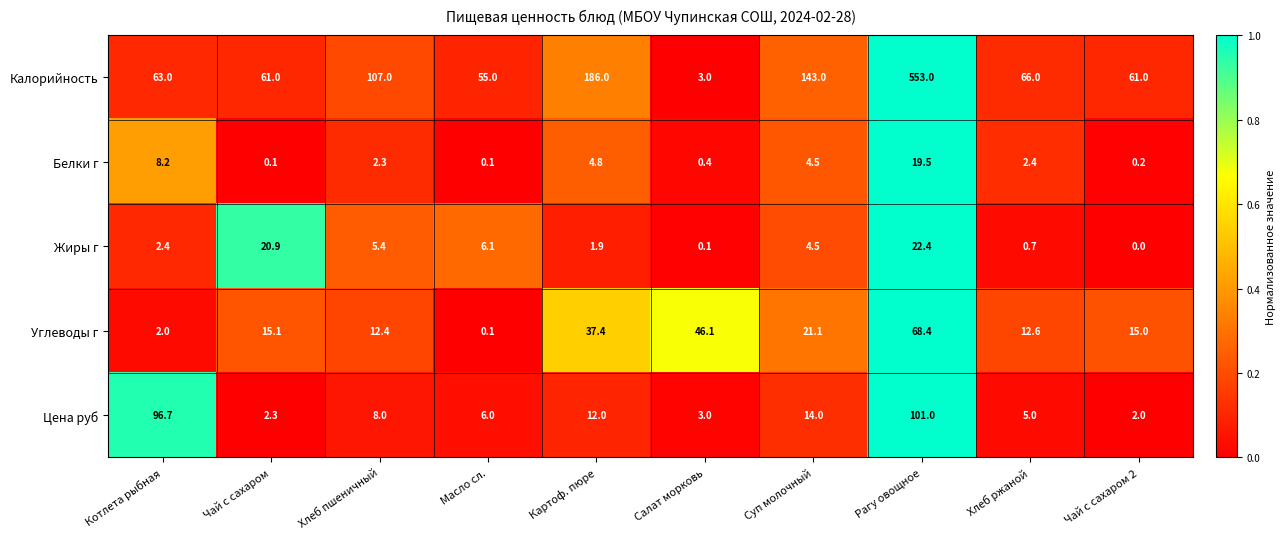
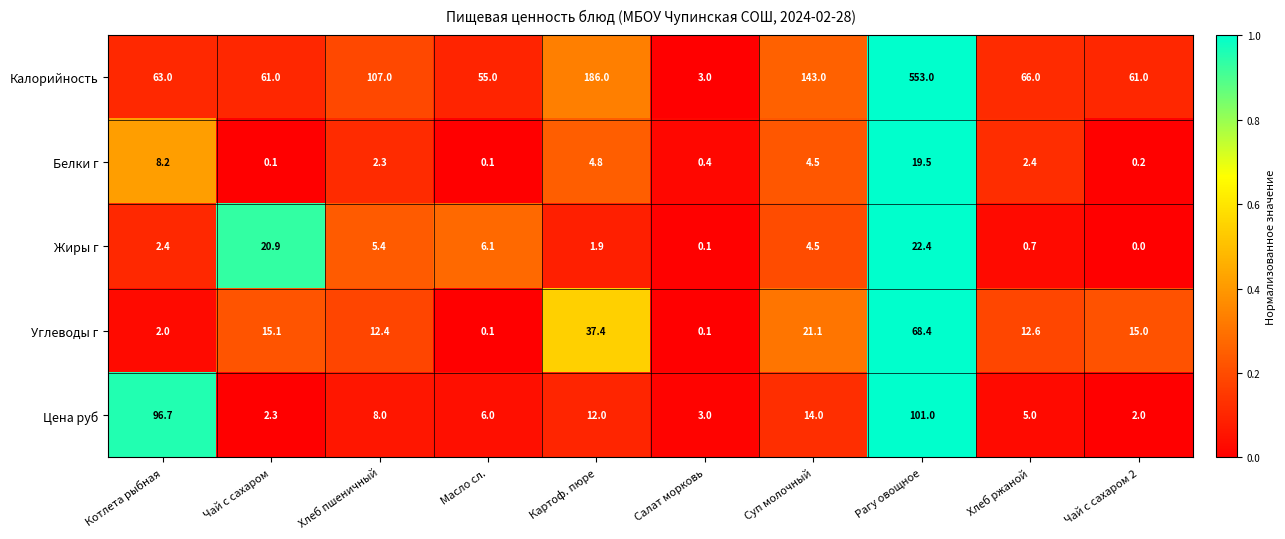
Углеводы г, Салат морковь: 46.1 -> 0.1
